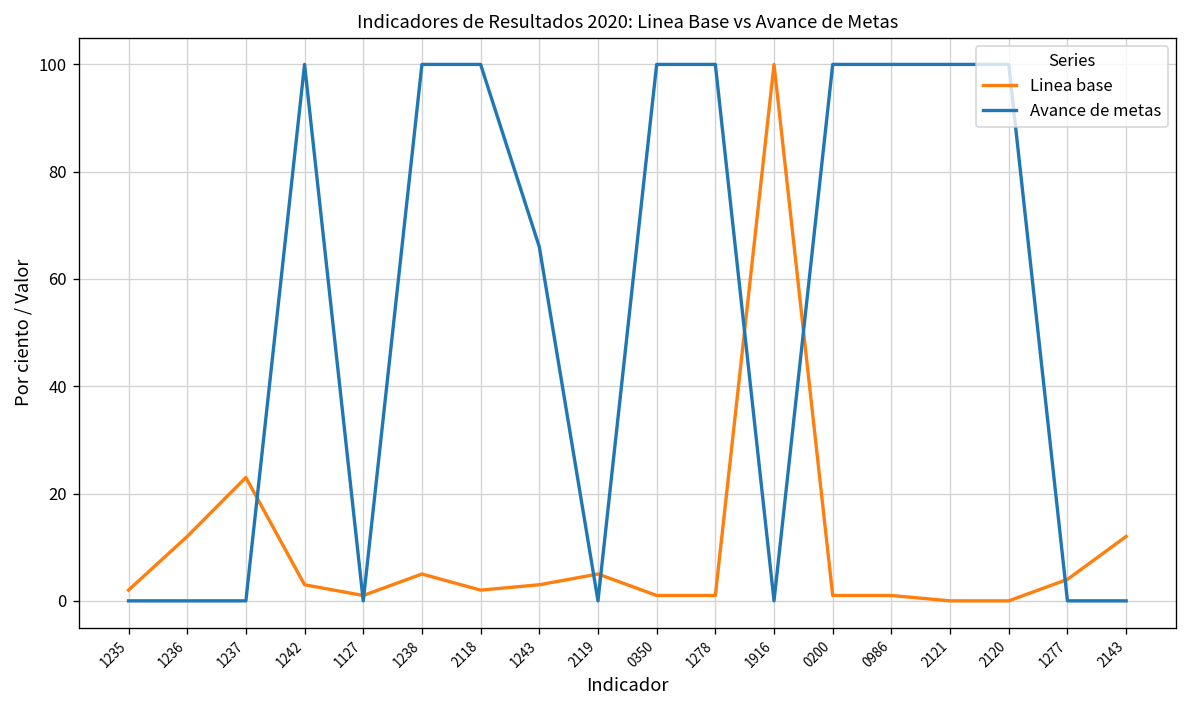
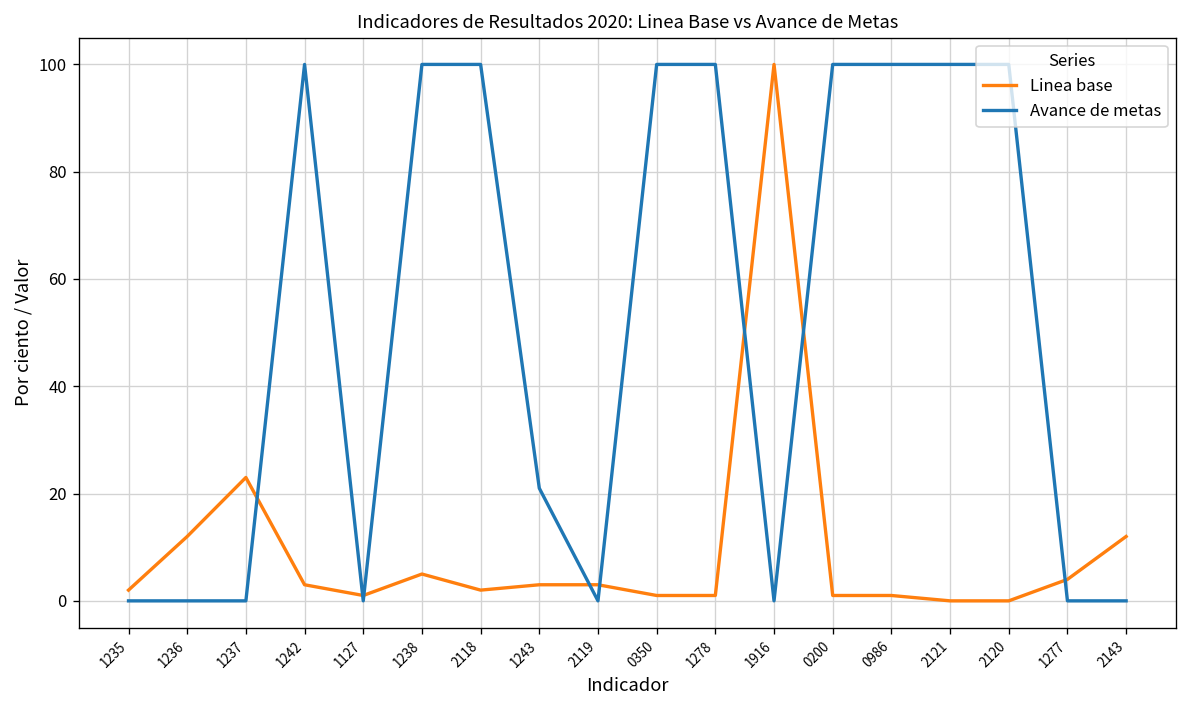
Avance de metas, 1243: 66 -> 21
Linea base, 2119: 5 -> 3
